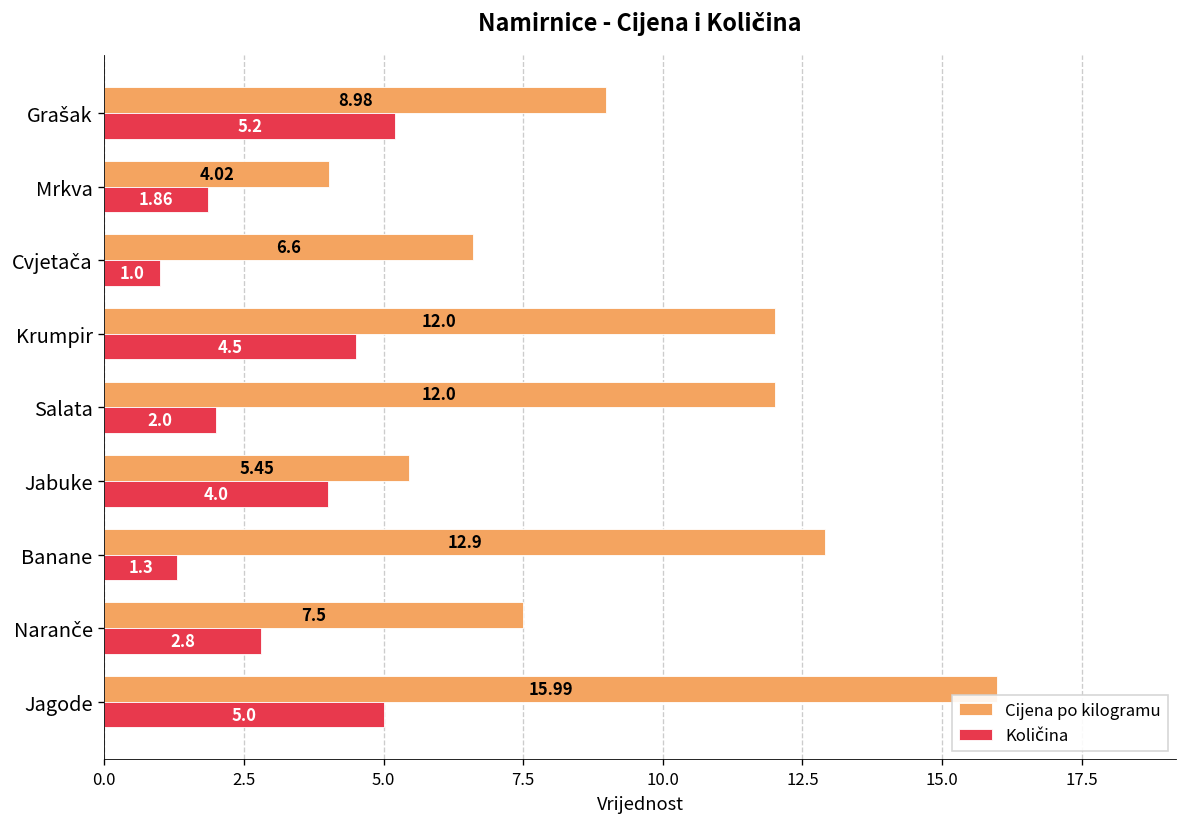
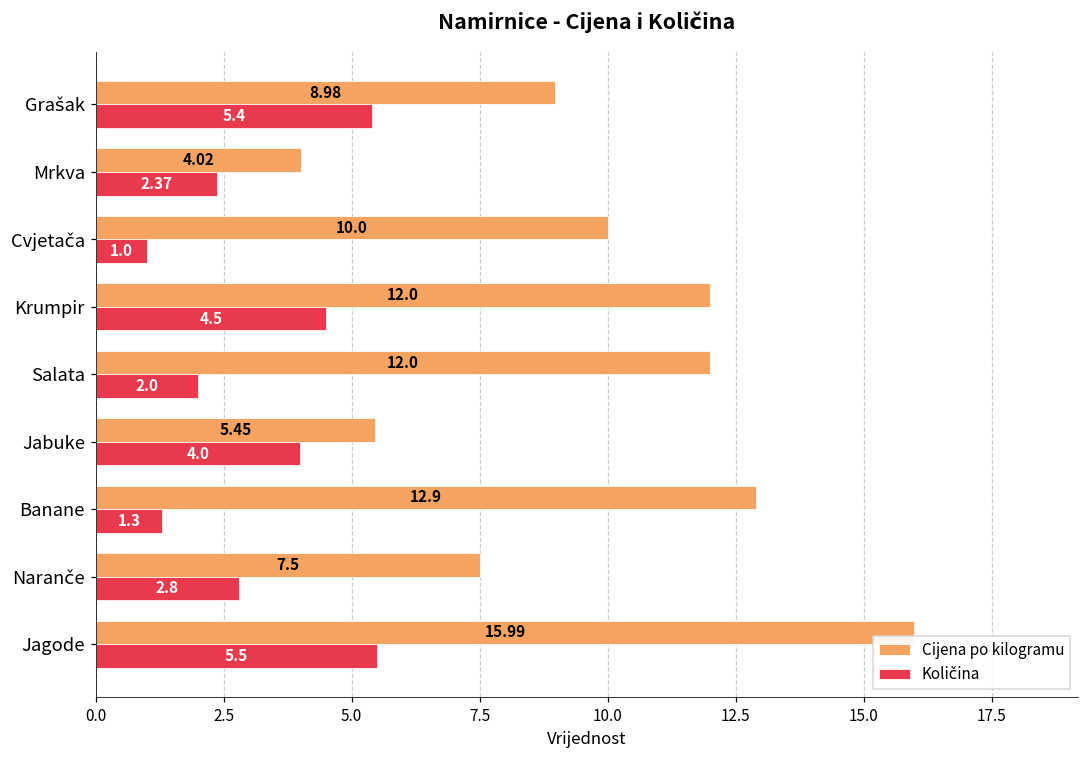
Količina, Grašak: 5.2 -> 5.4
Količina, Mrkva: 1.86 -> 2.37
Cijena po kilogramu, Cvjetača: 6.6 -> 10.0
Količina, Jagode: 5.0 -> 5.5
